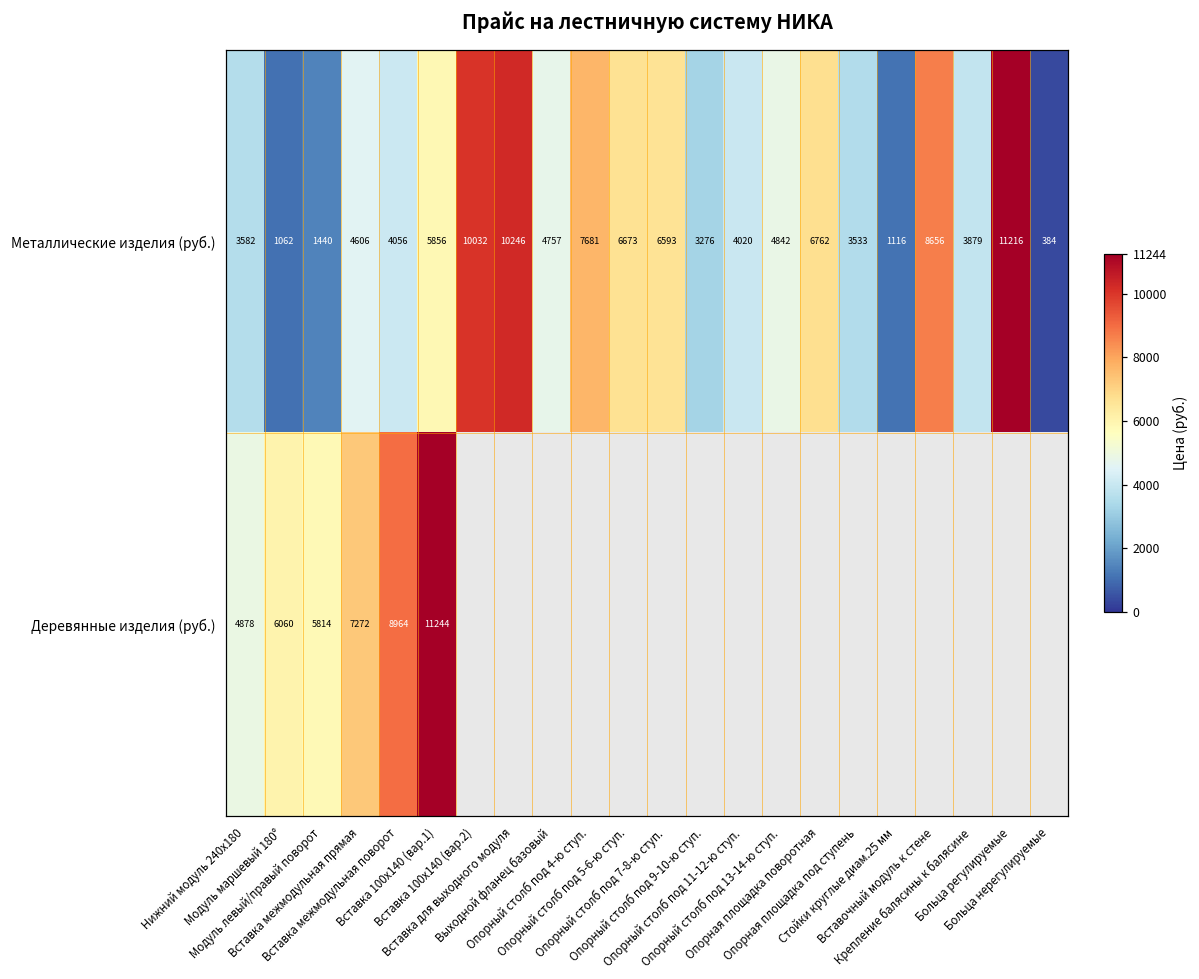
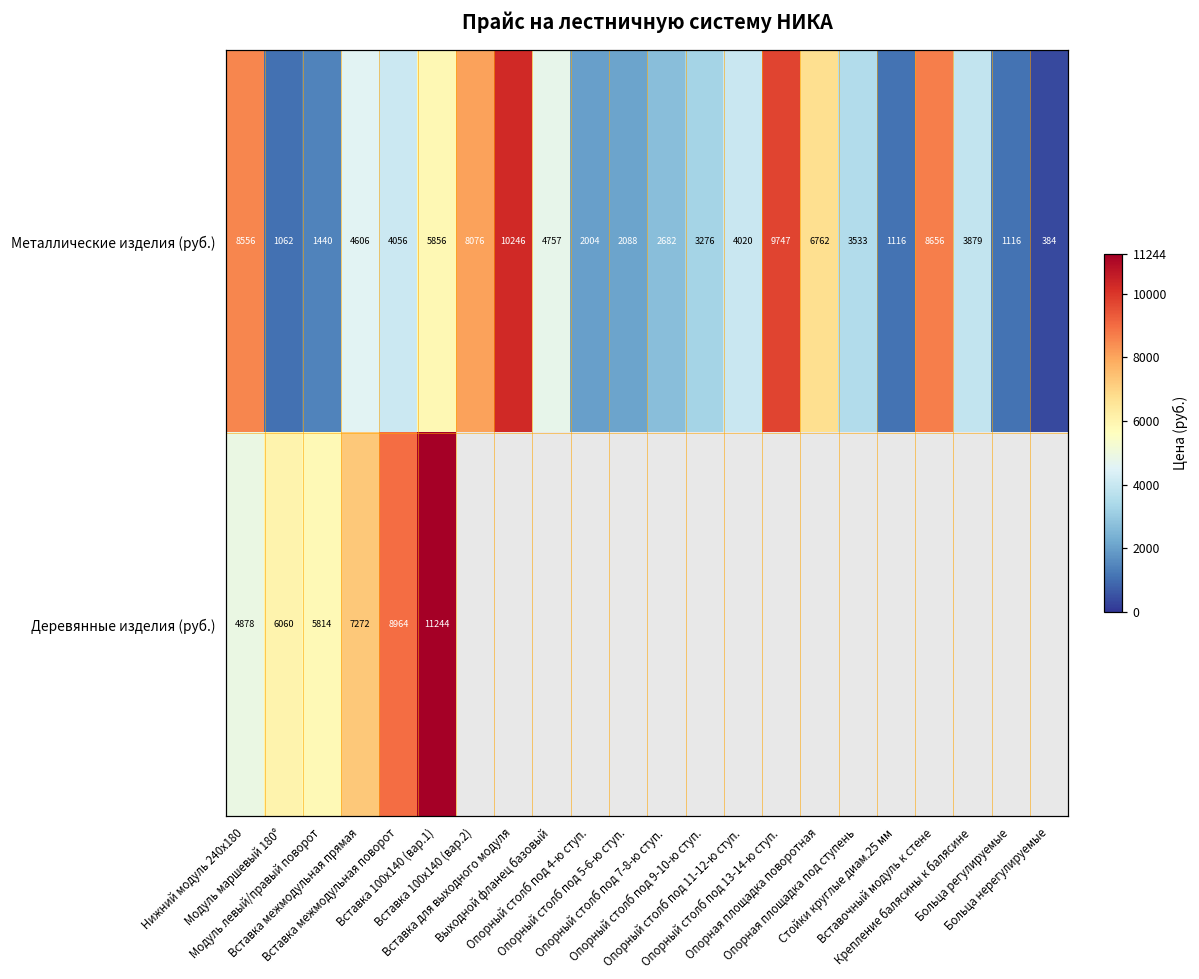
Металлические изделия (руб.), Нижний модуль 240x180: 3582 -> 8556
Металлические изделия (руб.), Вставка 100x140 (вар.2): 10032 -> 8076
Металлические изделия (руб.), Опорный столб под 4-ю ступ.: 7681 -> 2004
Металлические изделия (руб.), Опорный столб под 5-6-ю ступ.: 6673 -> 2088
Металлические изделия (руб.), Опорный столб под 7-8-ю ступ.: 6593 -> 2682
Металлические изделия (руб.), Опорный столб под 13-14-ю ступ.: 4842 -> 9747
Металлические изделия (руб.), Больца регулируемые: 11216 -> 1116
